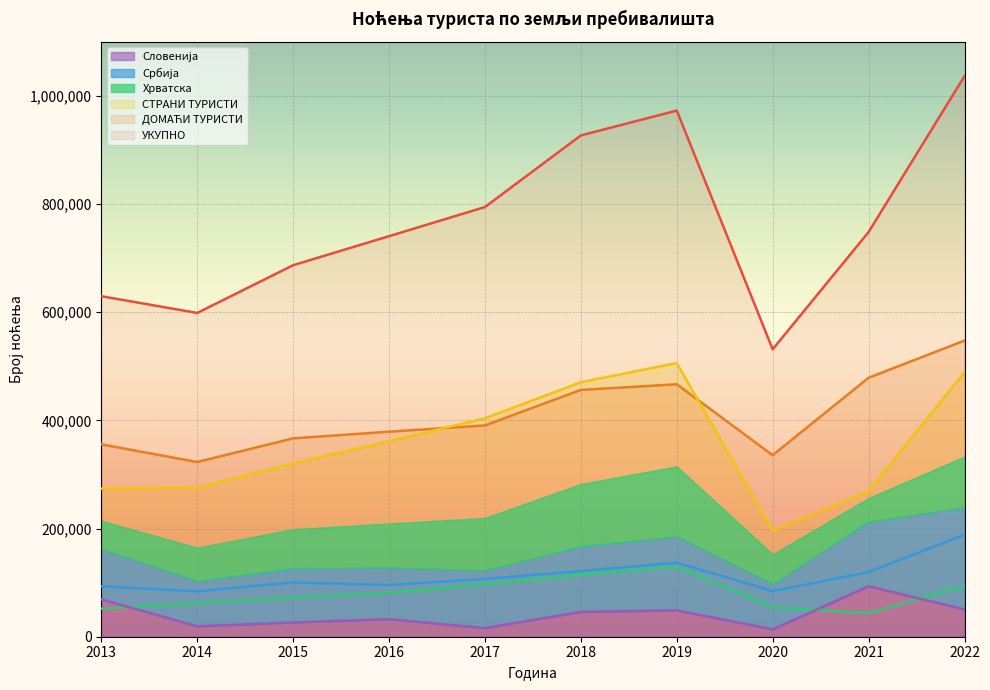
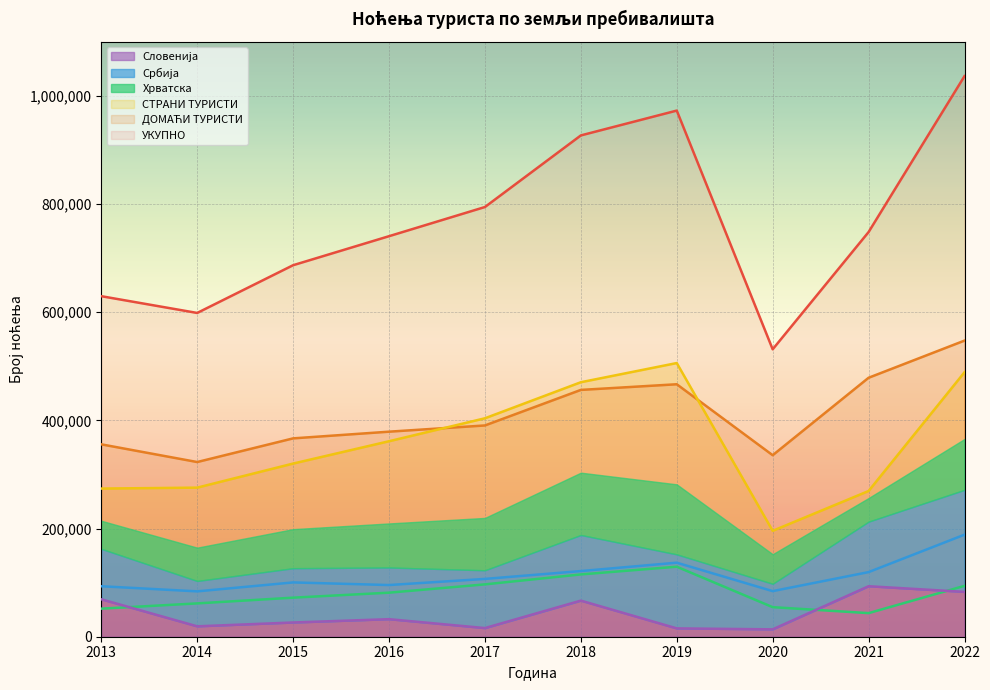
Словенија, 2018: 50,000 -> 70,000
Словенија, 2019: 50,000 -> 20,000
Словенија, 2022: 50,000 -> 80,000
